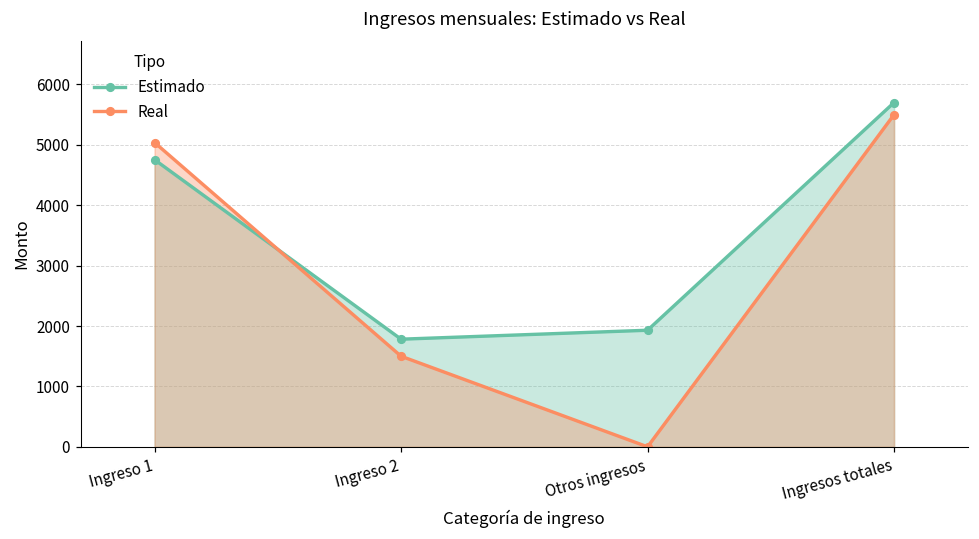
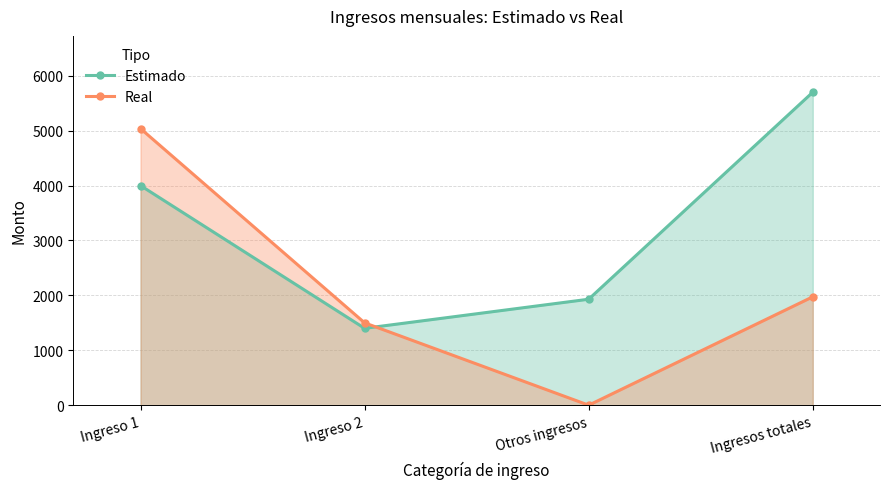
Estimado, Ingreso 1: 4800 -> 4000
Estimado, Ingreso 2: 1800 -> 1400
Real, Ingresos totales: 5500 -> 2000
